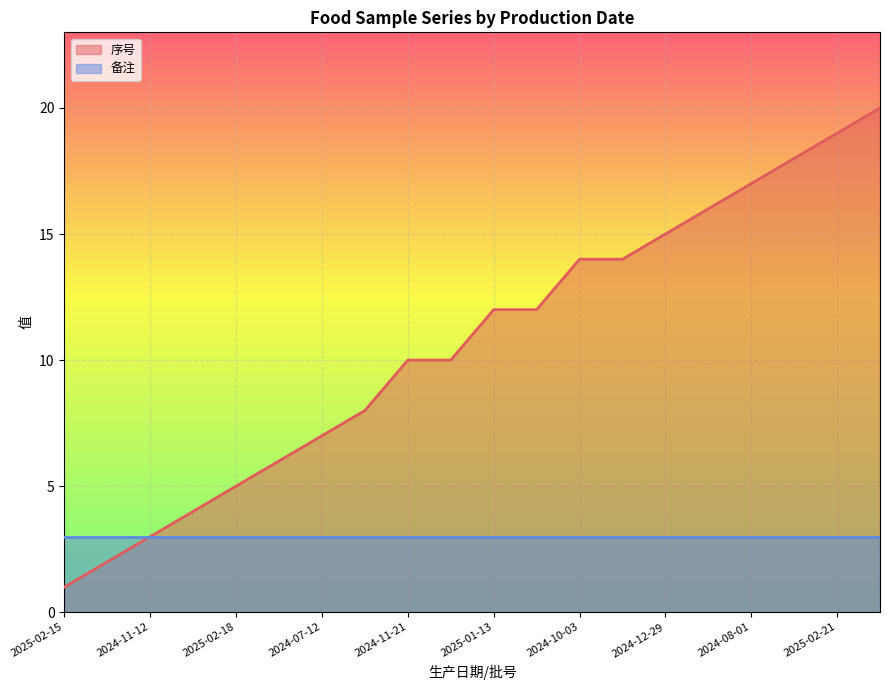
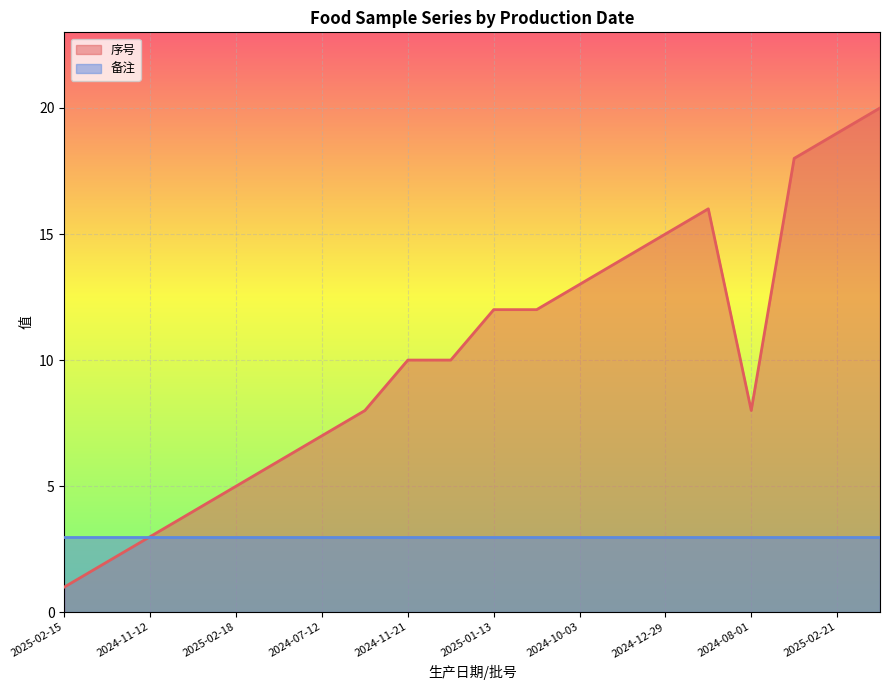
序号, 2024-10-03: 14 -> 13
序号, 2024-08-01: 17 -> 8
